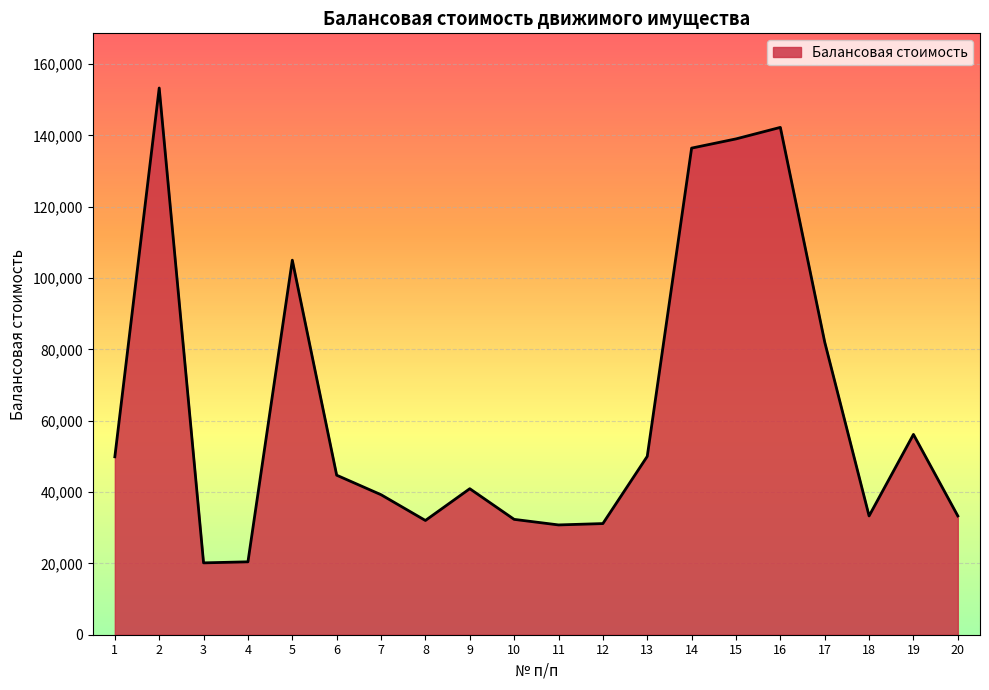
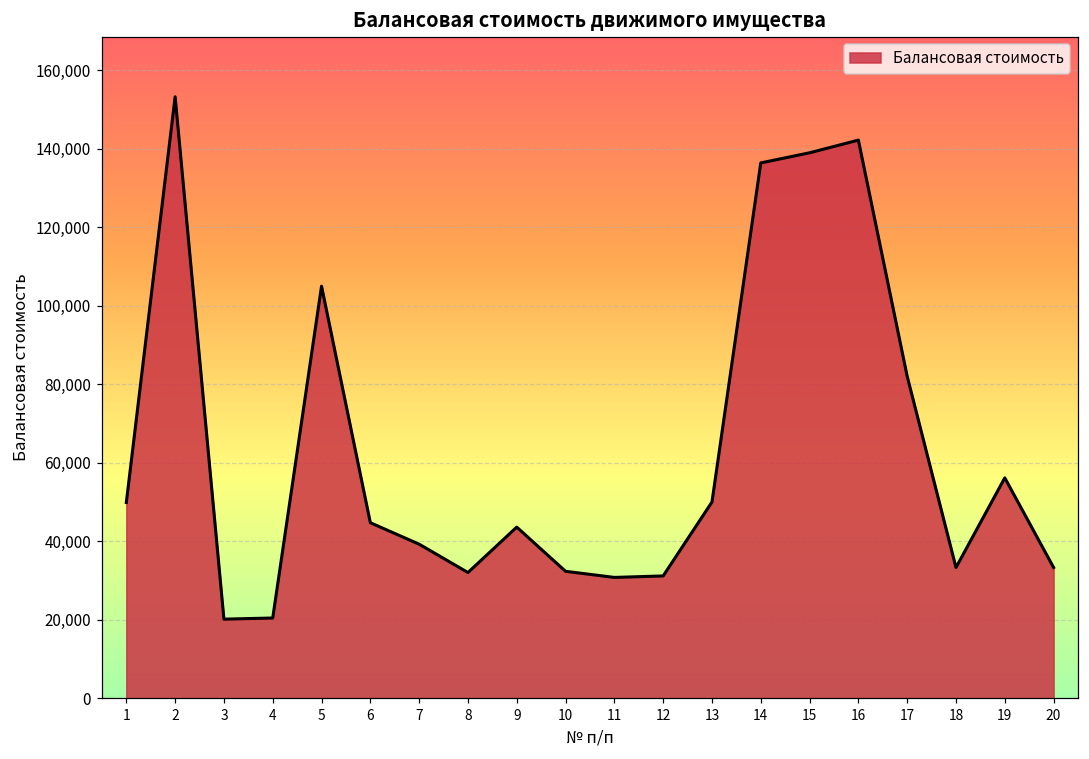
9: 41,000 -> 44,000
